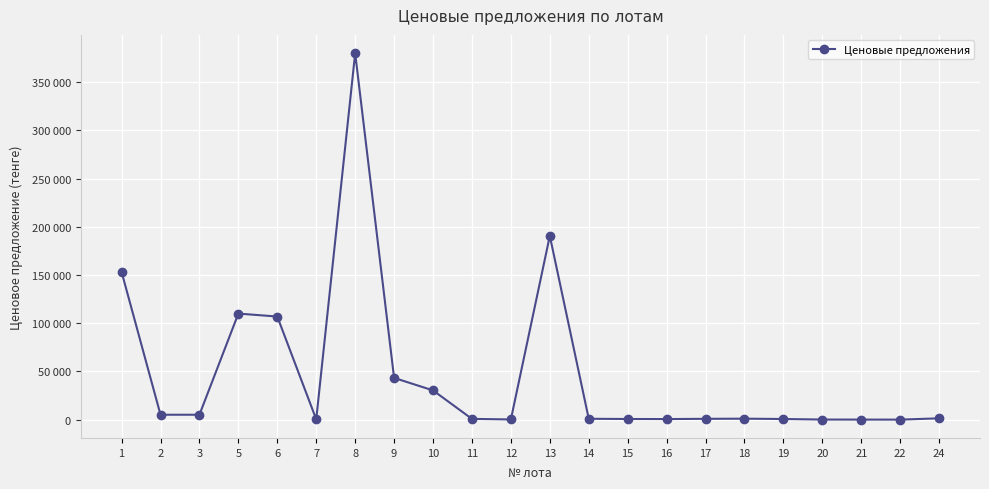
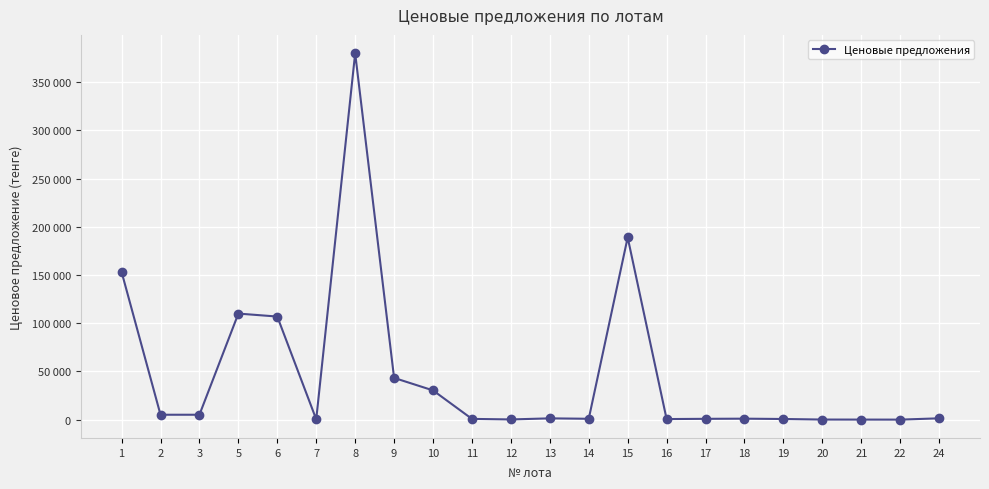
13: 190000 -> 0
15: 0 -> 190000
